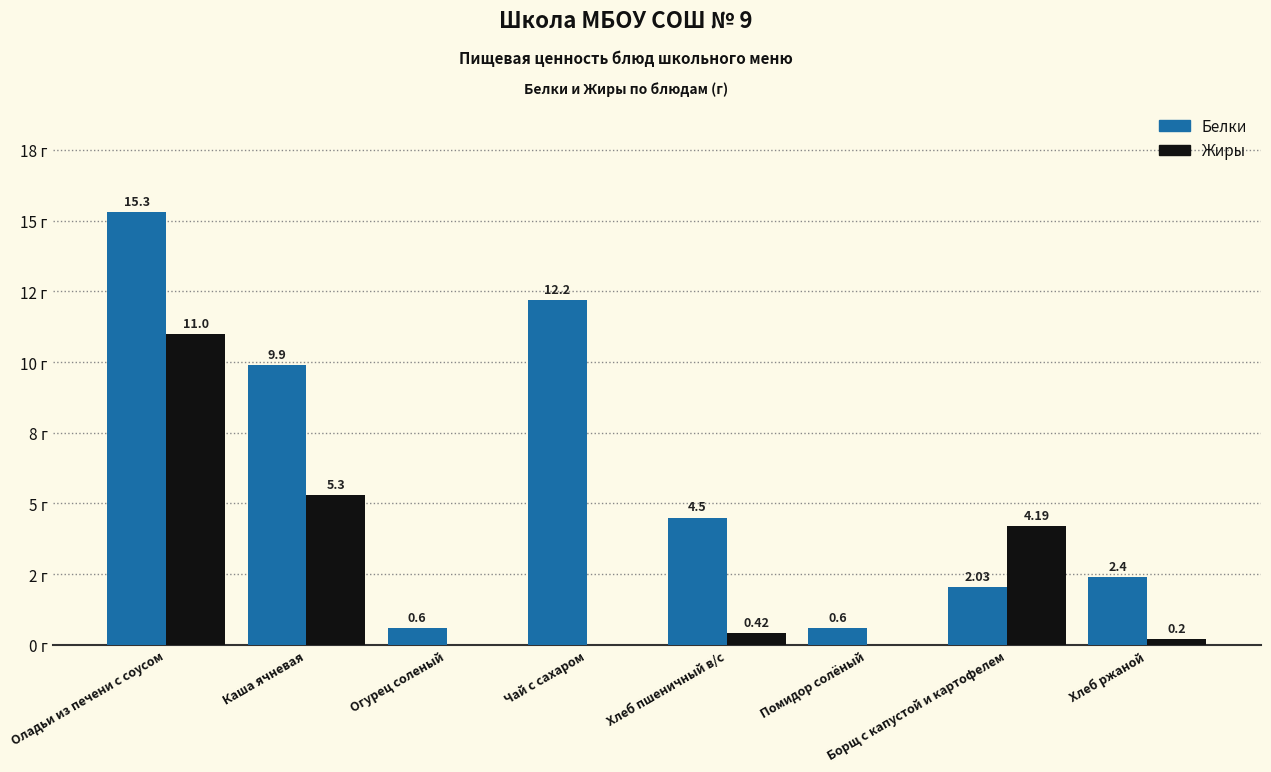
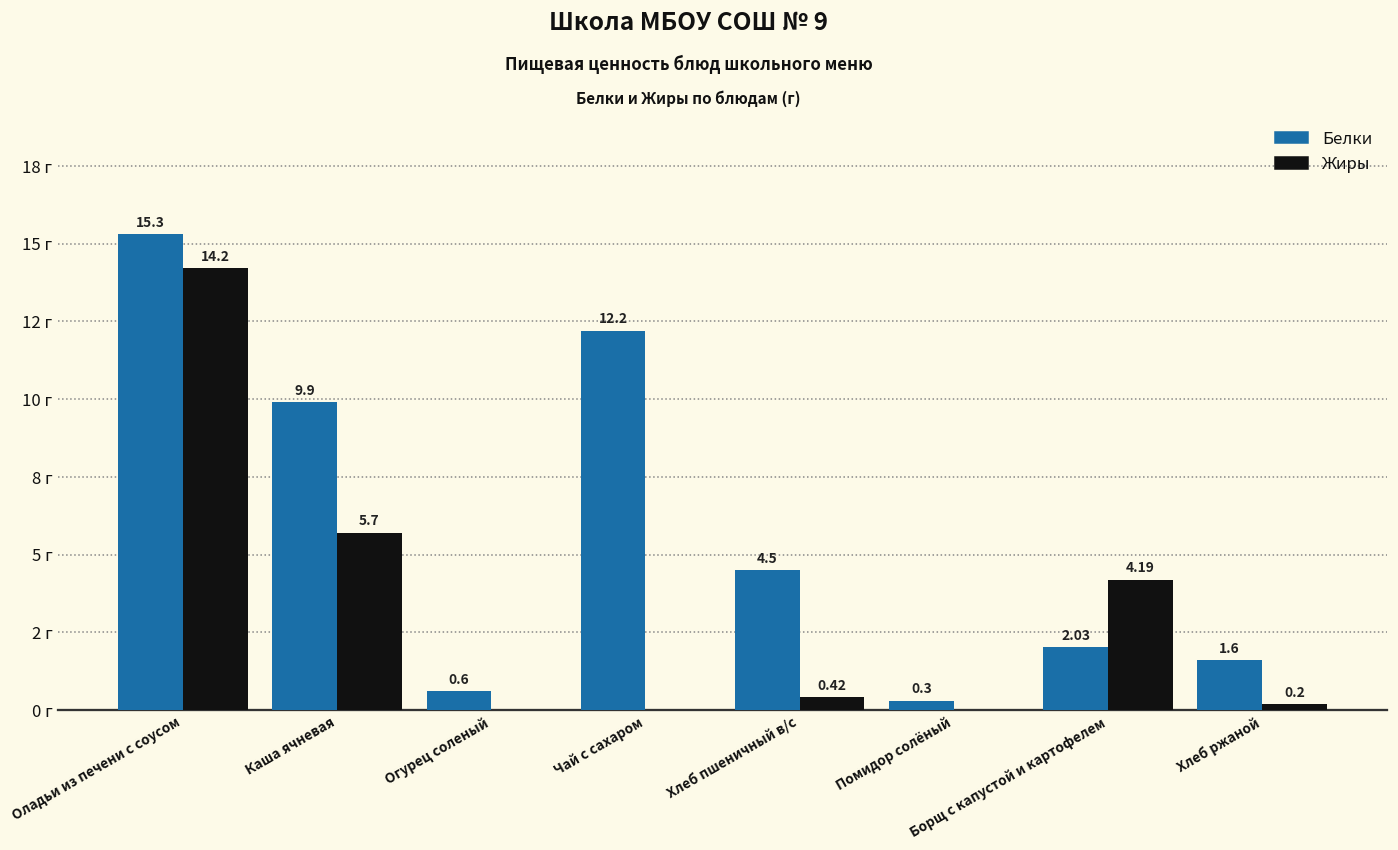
Жиры, Оладьи из печени с соусом: 11.0 -> 14.2
Жиры, Каша ячневая: 5.3 -> 5.7
Белки, Помидор солёный: 0.6 -> 0.3
Белки, Хлеб ржаной: 2.4 -> 1.6
